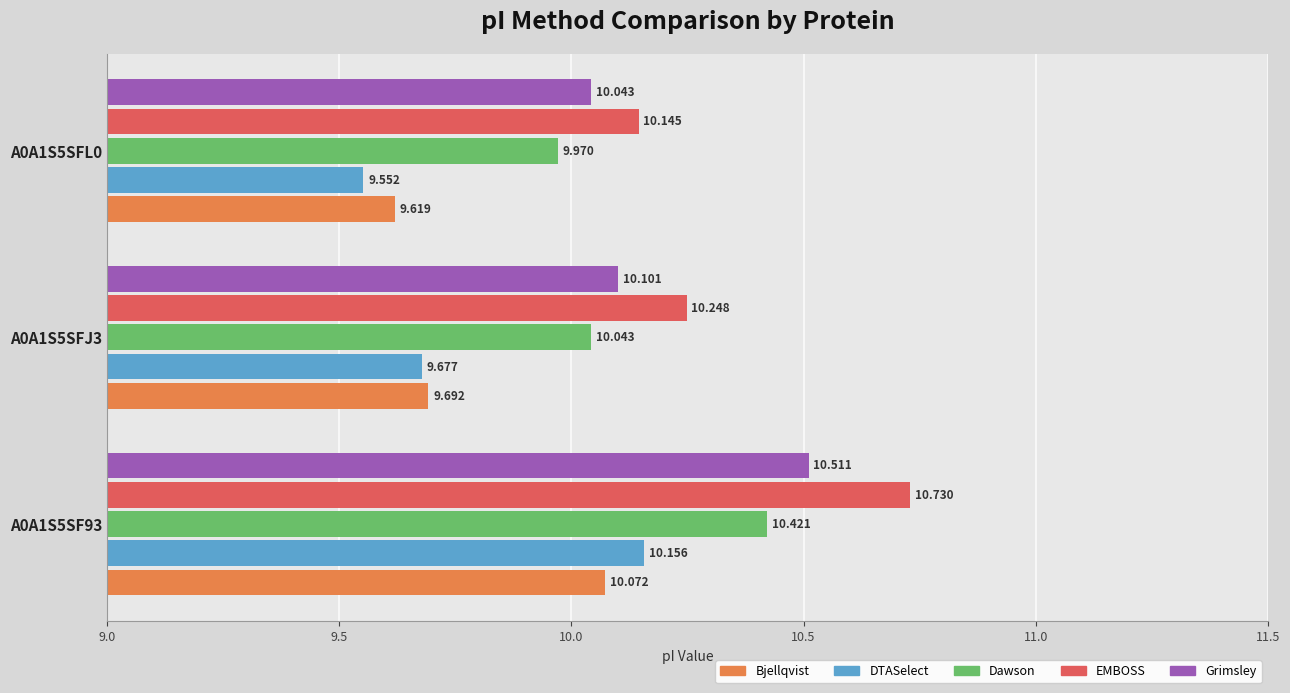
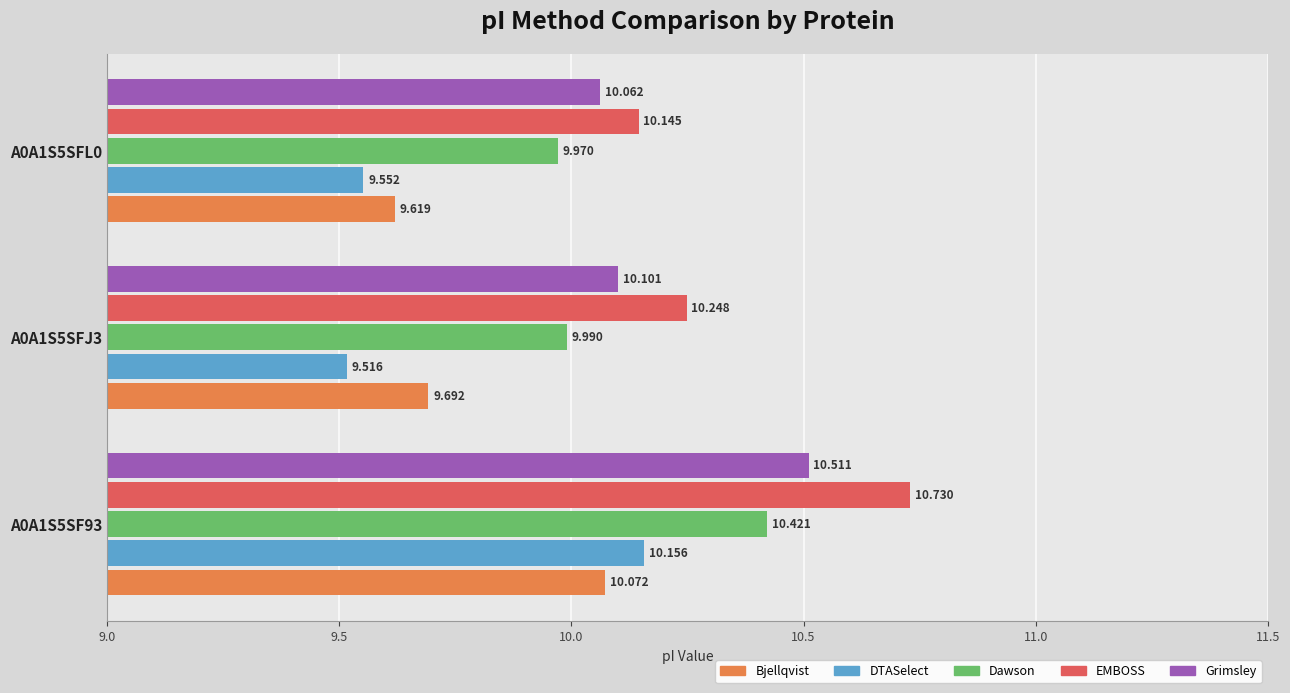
Grimsley, A0A1S5SFL0: 10.043 -> 10.062
Dawson, A0A1S5SFJ3: 10.043 -> 9.990
DTASelect, A0A1S5SFJ3: 9.677 -> 9.516
